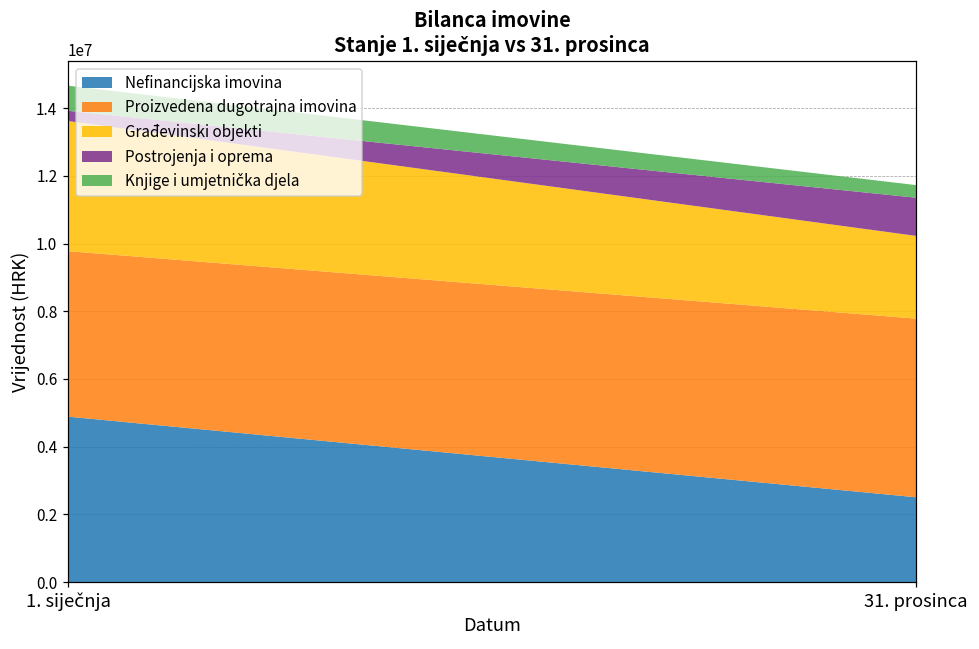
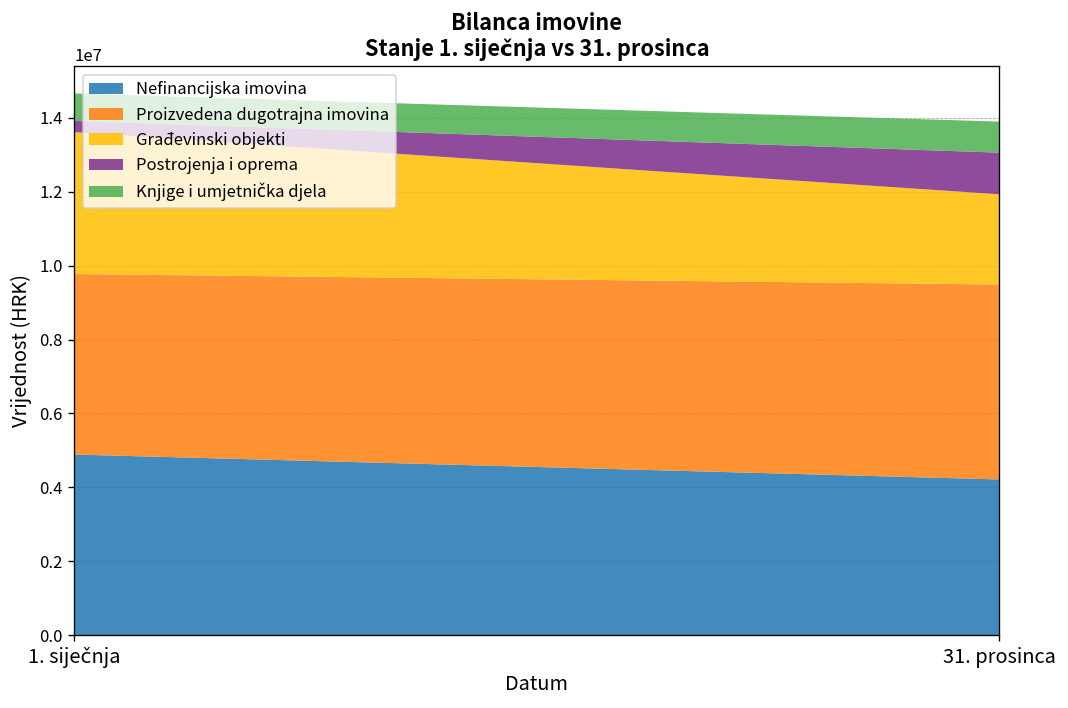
Nefinancijska imovina, 31. prosinca: 2500000 -> 4200000
Knjige i umjetnička djela, 31. prosinca: 400000 -> 800000
